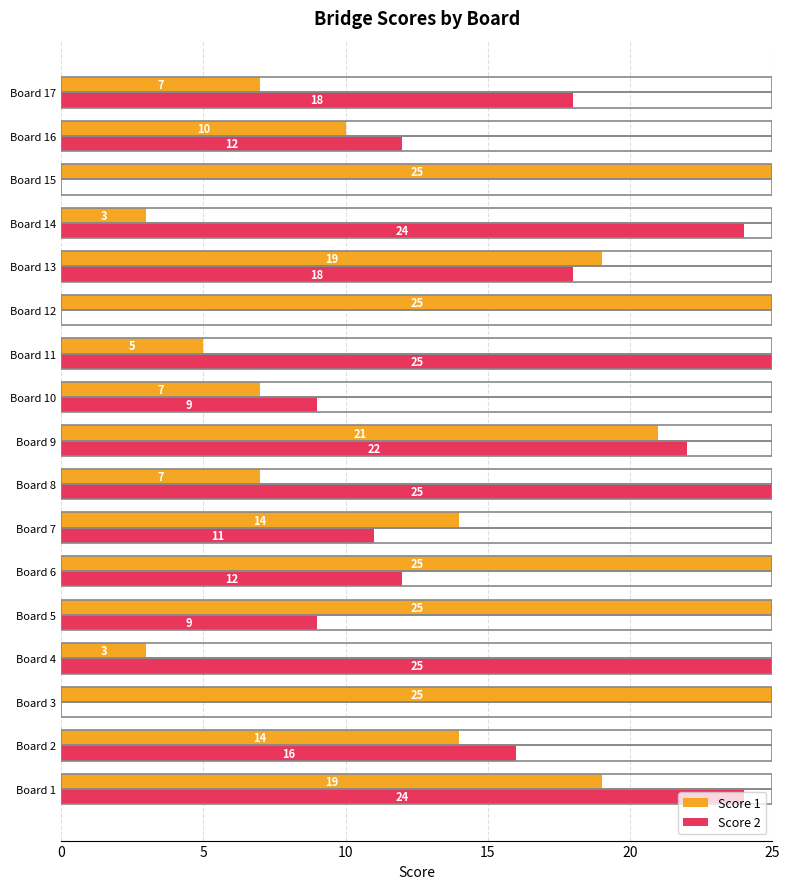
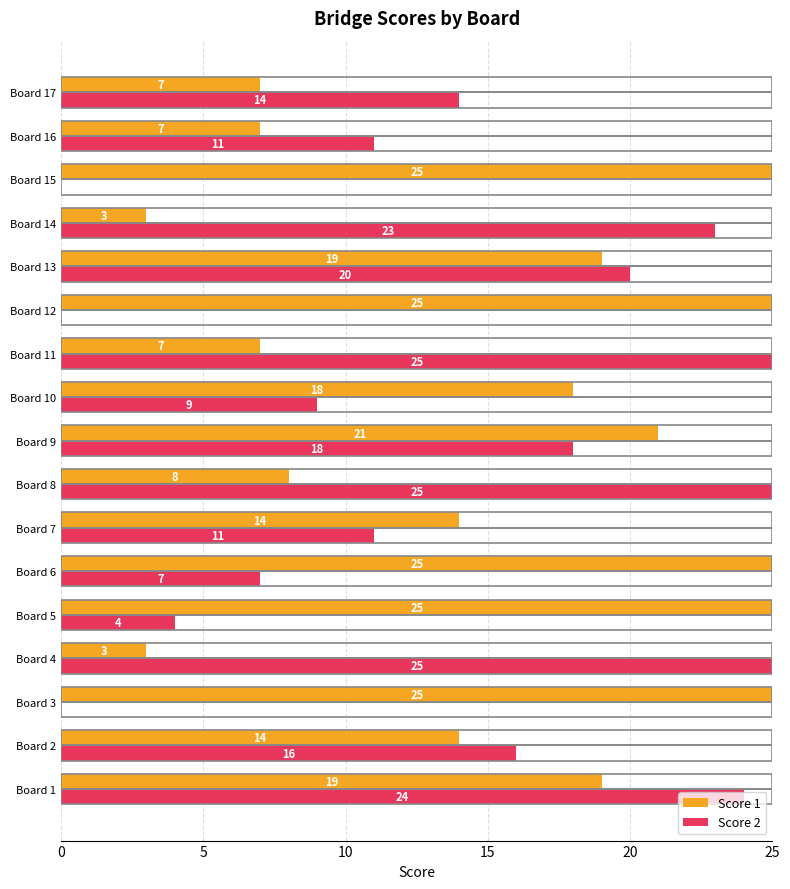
Score 2, Board 17: 18 -> 14
Score 1, Board 16: 10 -> 7
Score 2, Board 16: 12 -> 11
Score 2, Board 14: 24 -> 23
Score 2, Board 13: 18 -> 20
Score 1, Board 11: 5 -> 7
Score 1, Board 10: 7 -> 18
Score 2, Board 9: 22 -> 18
Score 1, Board 8: 7 -> 8
Score 2, Board 6: 12 -> 7
Score 2, Board 5: 9 -> 4
